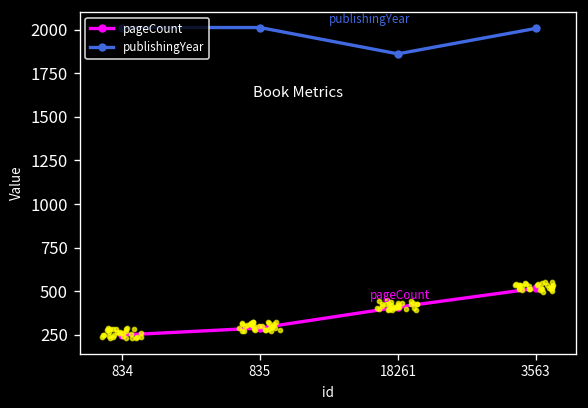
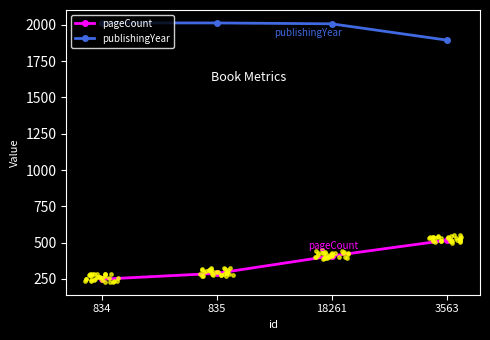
publishingYear, 18261: 1860 -> 2010
publishingYear, 3563: 2010 -> 1900
